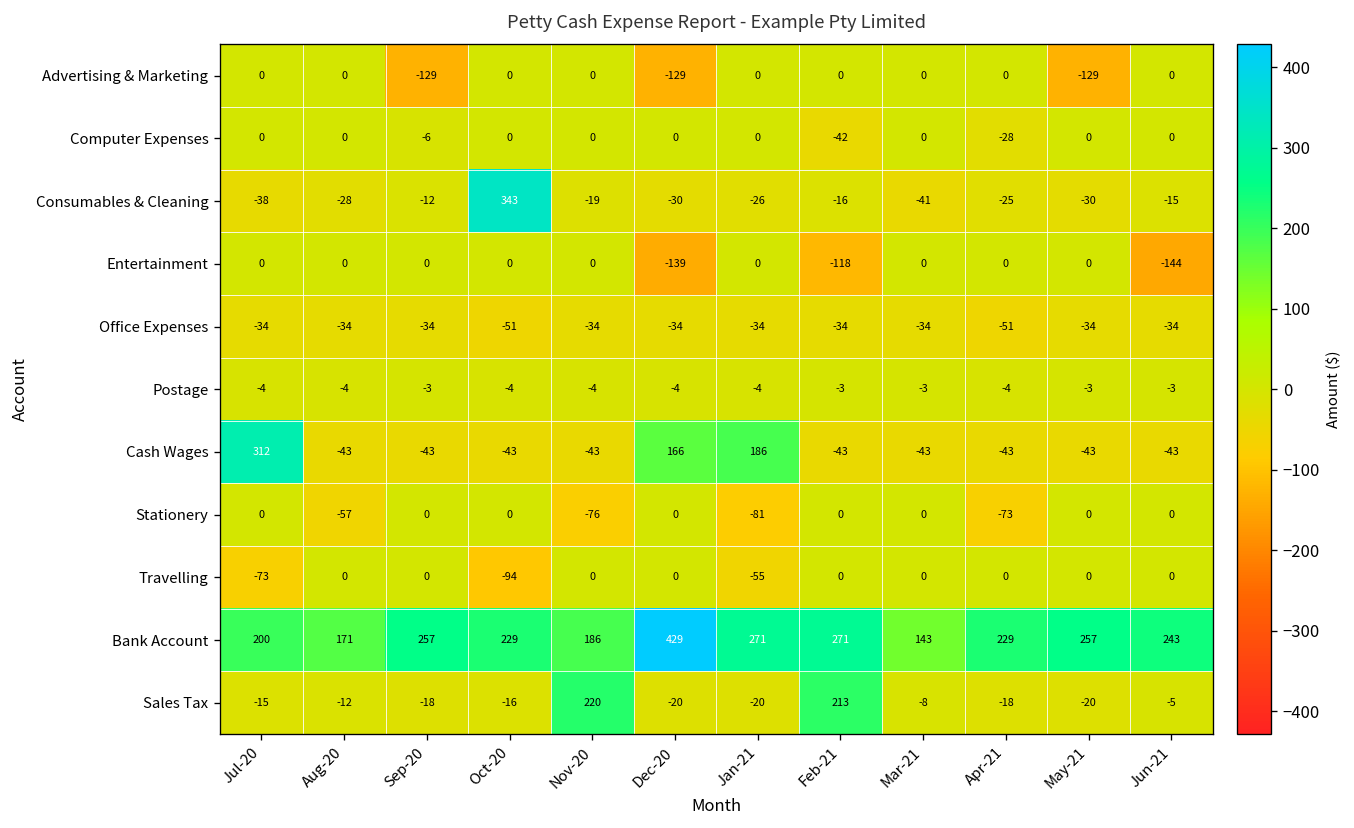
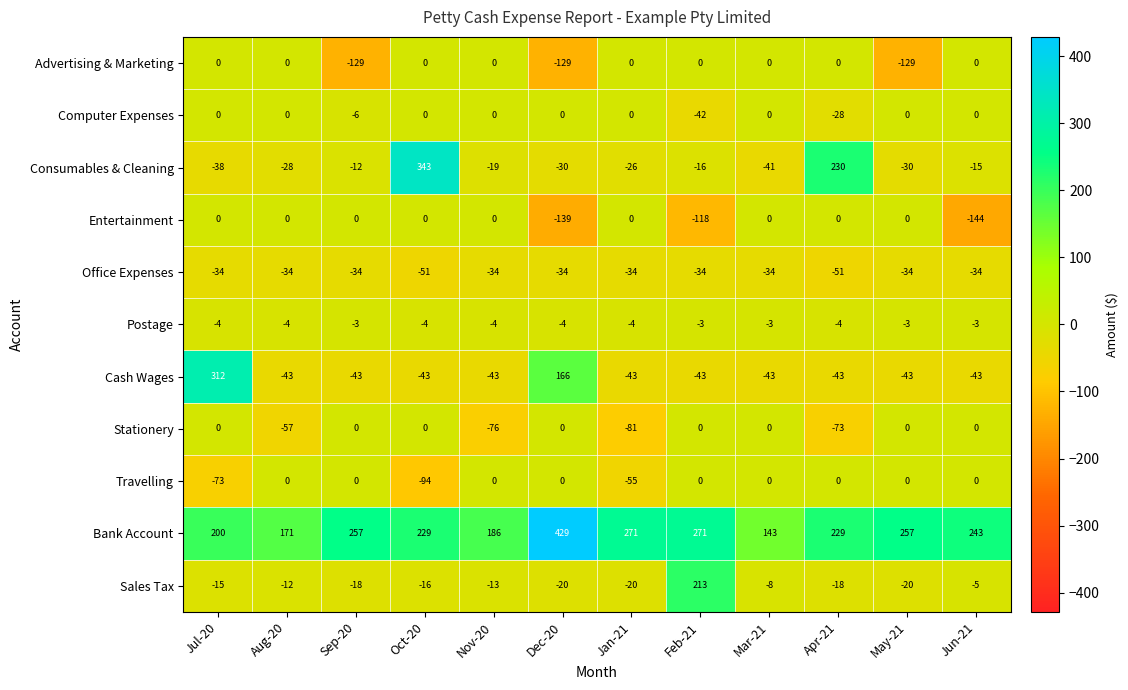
Consumables & Cleaning, Apr-21: -25 -> 230
Cash Wages, Jan-21: 186 -> -43
Sales Tax, Nov-20: 220 -> -13
